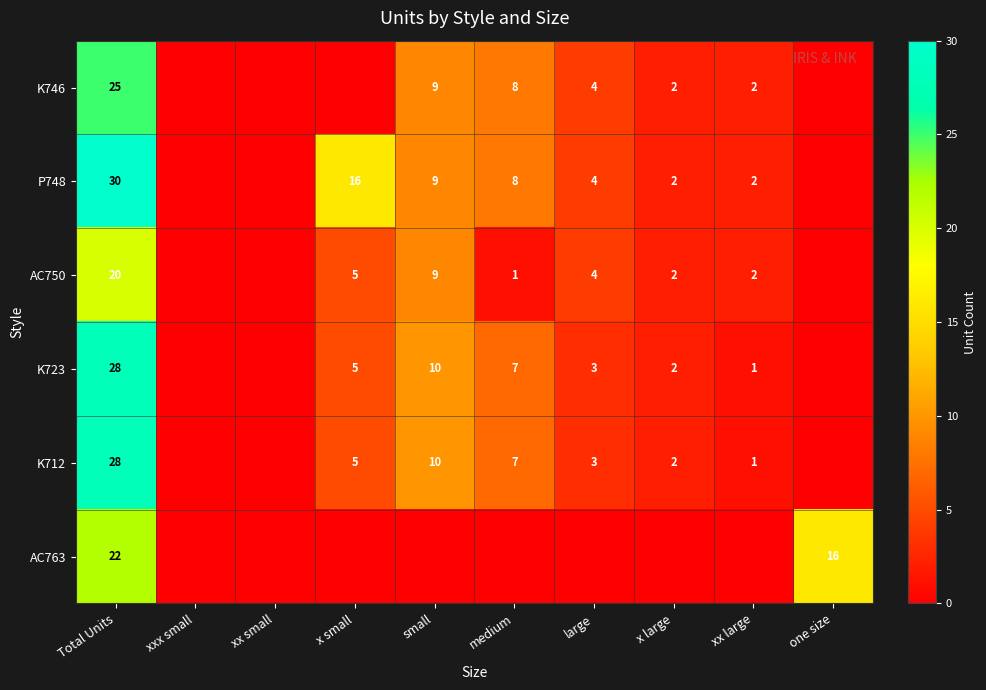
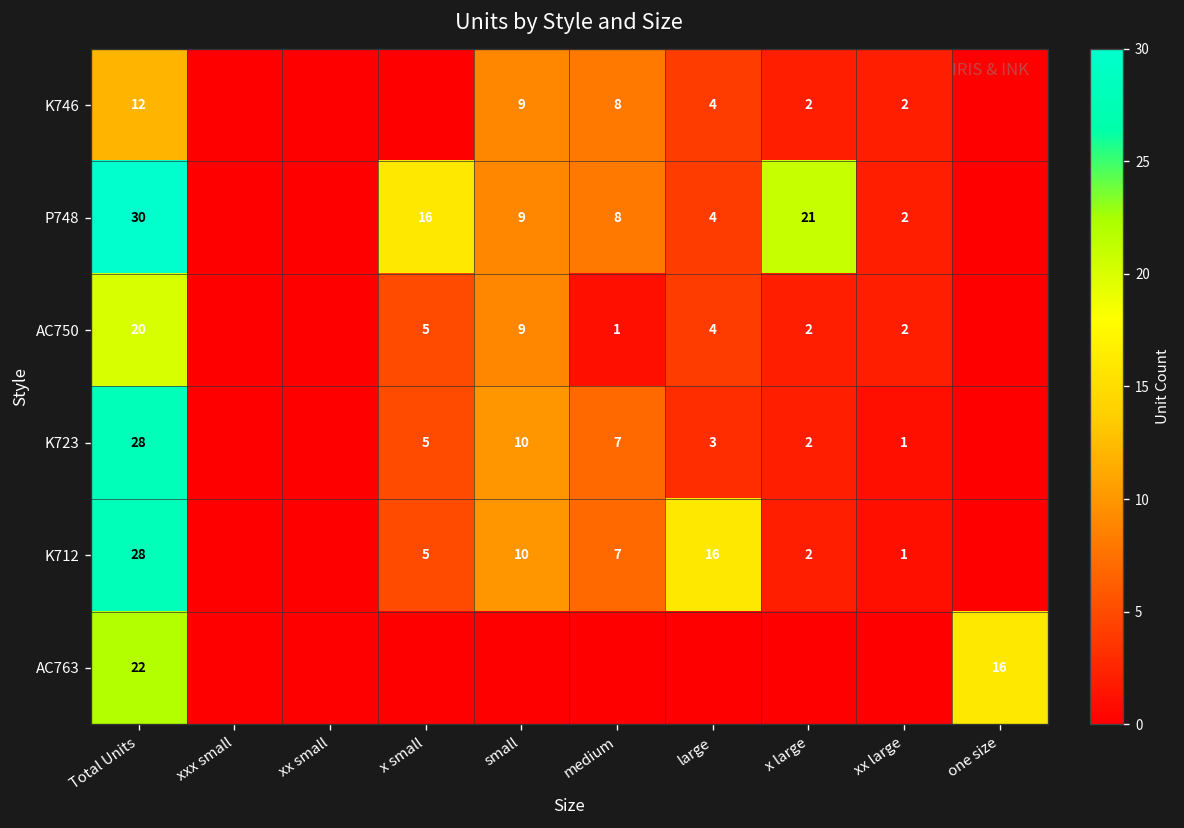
K746, Total Units: 25 -> 12
P748, x large: 2 -> 21
K712, large: 3 -> 16
